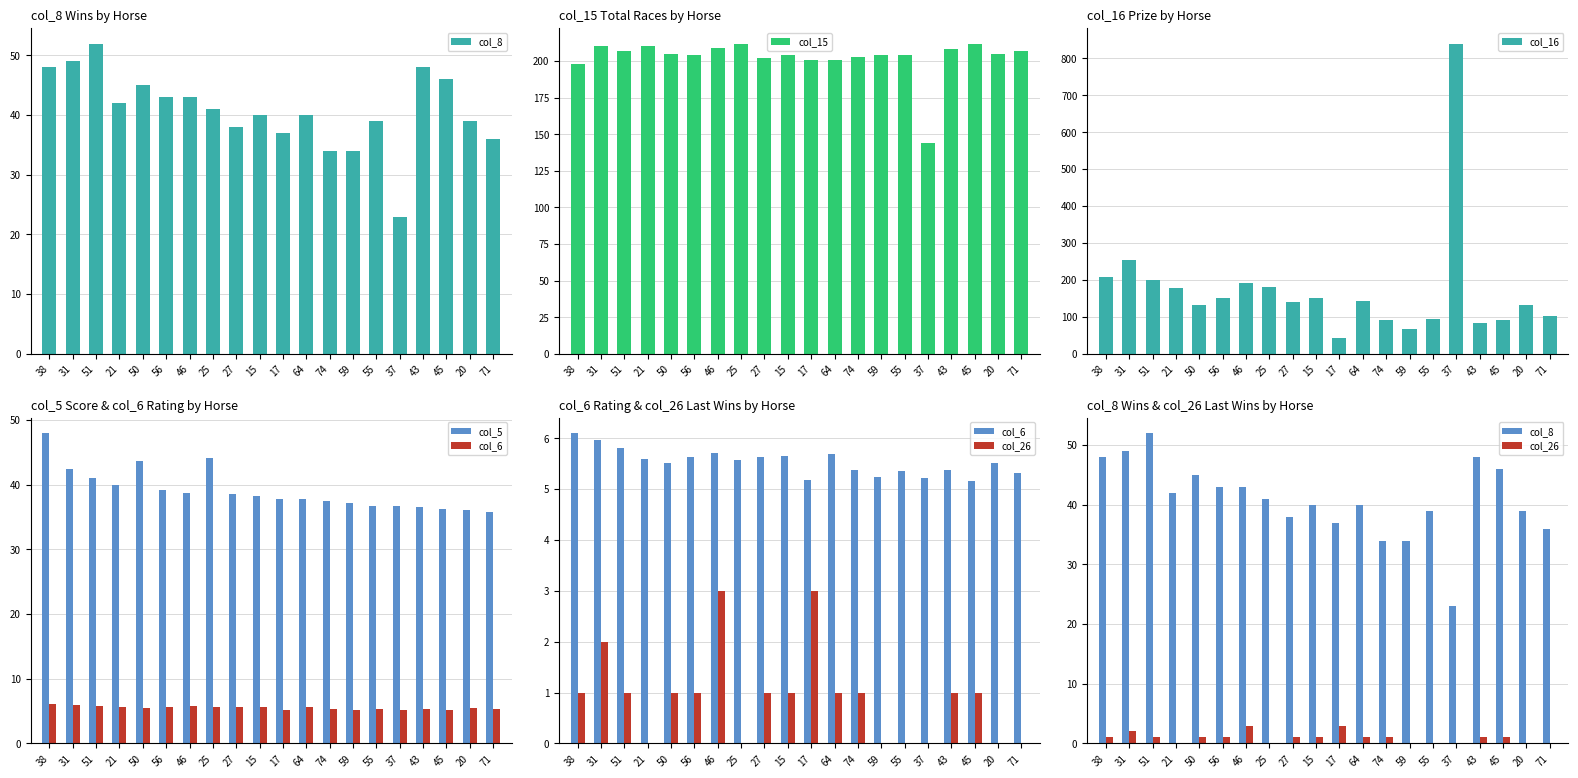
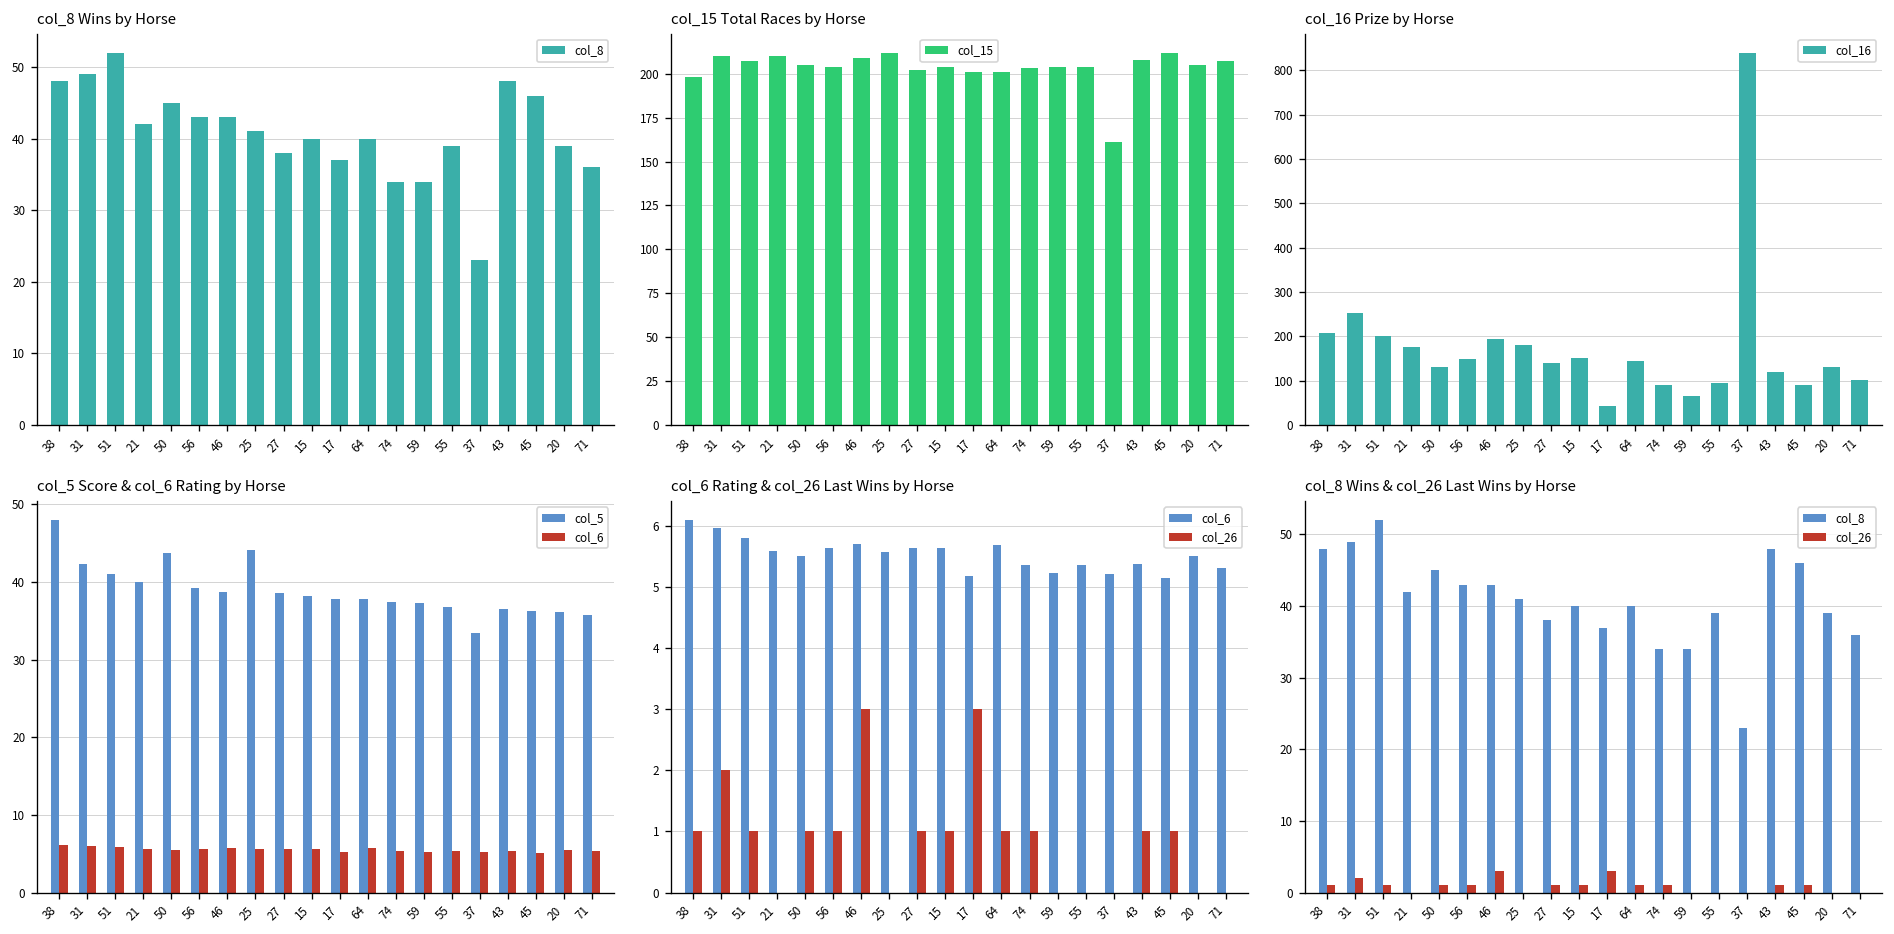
col_15 Total Races by Horse, 37: 144 -> 161
col_16 Prize by Horse, 43: 80 -> 120
col_5 Score & col_6 Rating by Horse, col_5, 37: 37 -> 33
